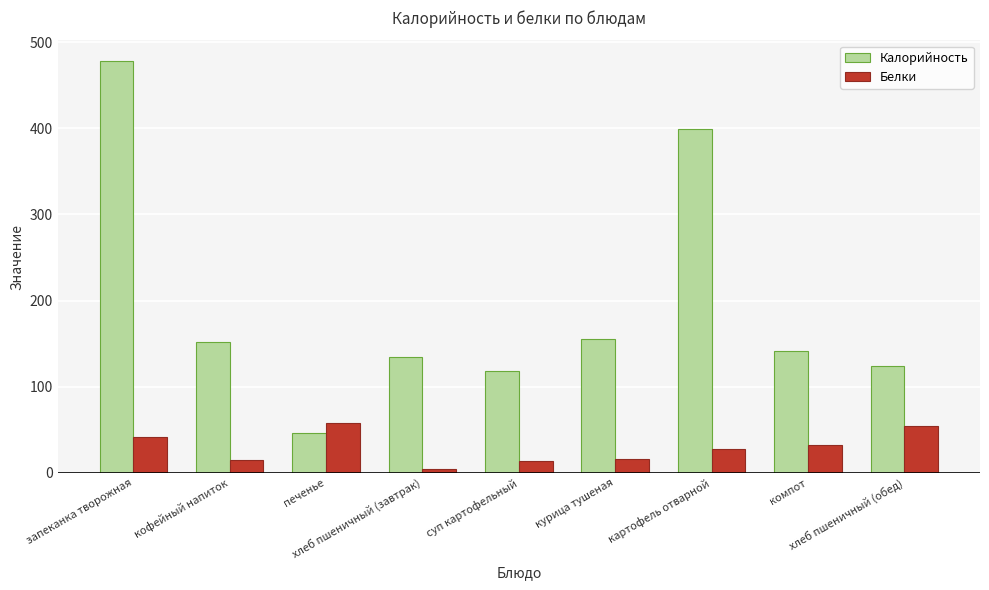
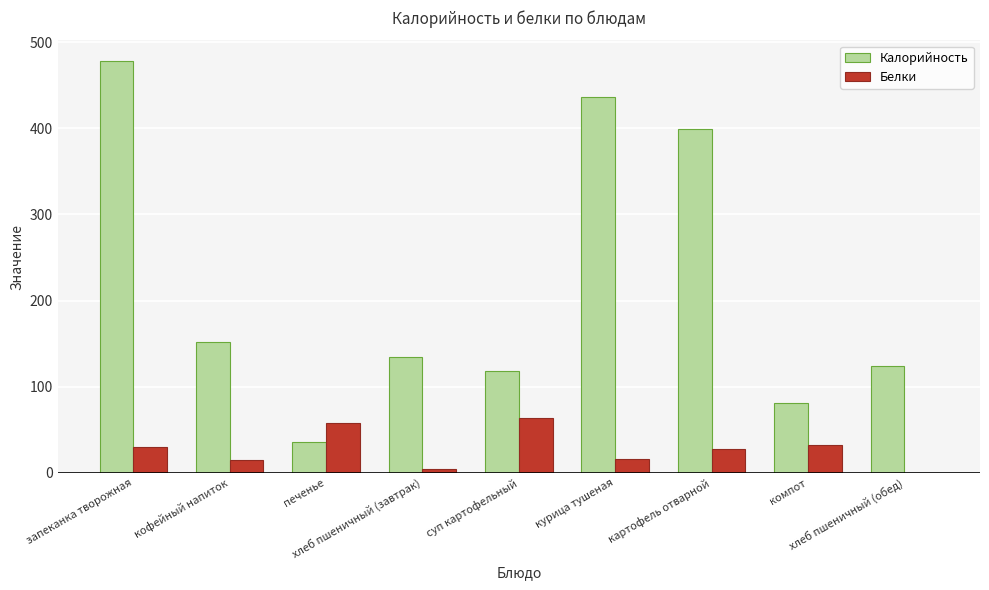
Белки, запеканка творожная: 40 -> 30
Калорийность, печенье: 50 -> 40
Белки, суп картофельный: 10 -> 60
Калорийность, курица тушеная: 160 -> 440
Калорийность, компот: 140 -> 80
Белки, хлеб пшеничный (обед): 50 -> 0
